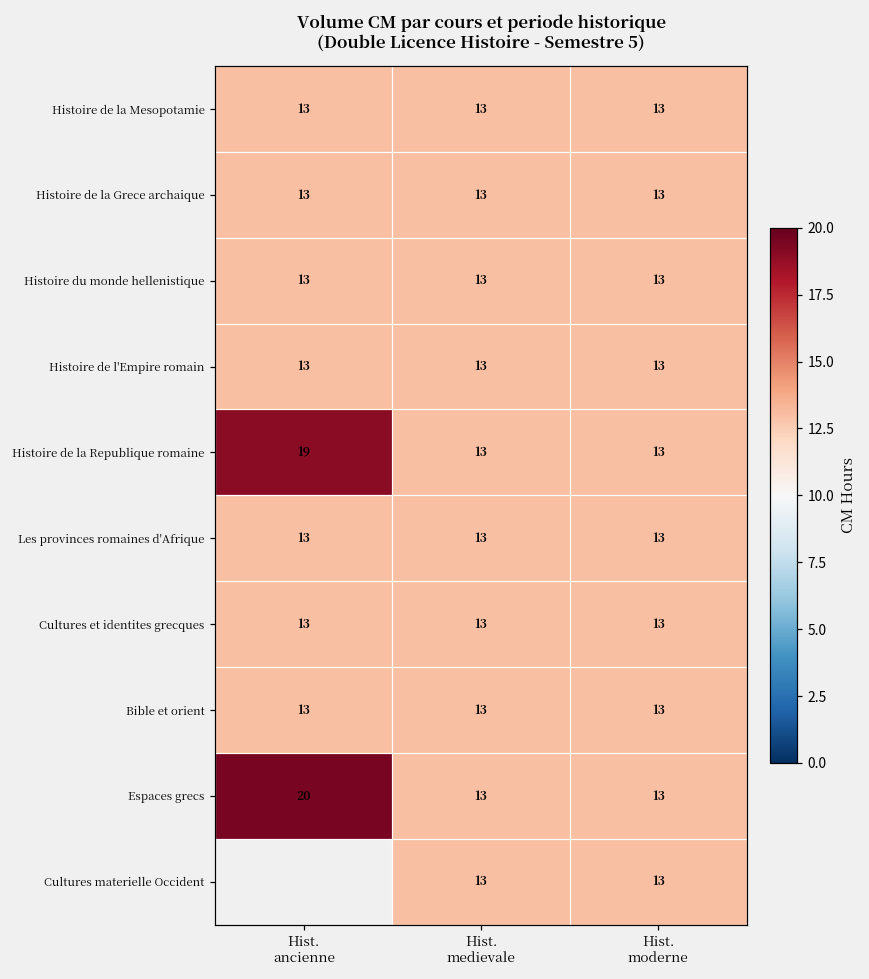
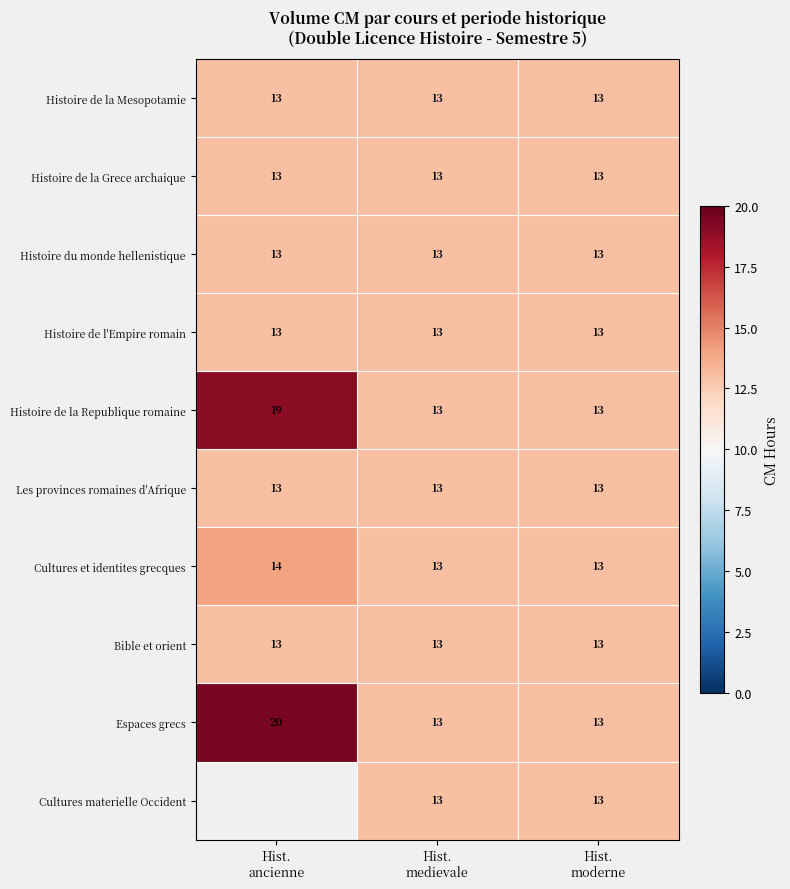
Cultures et identites grecques, Hist. ancienne: 13 -> 14
